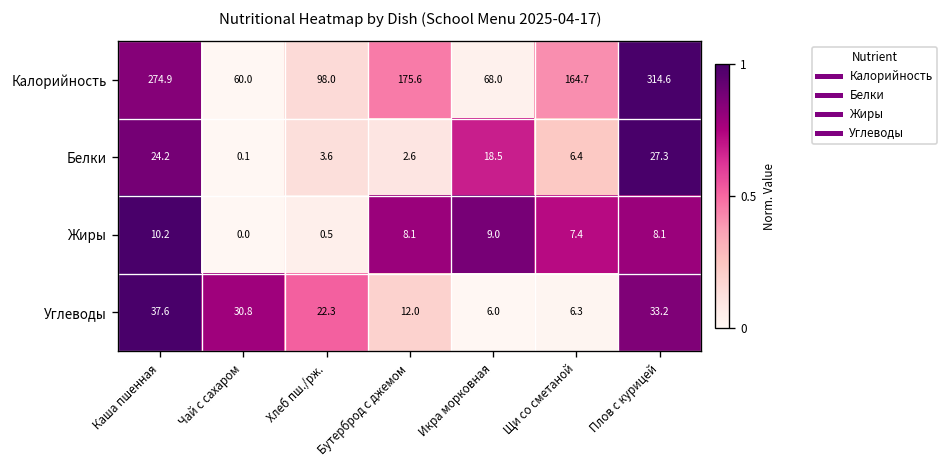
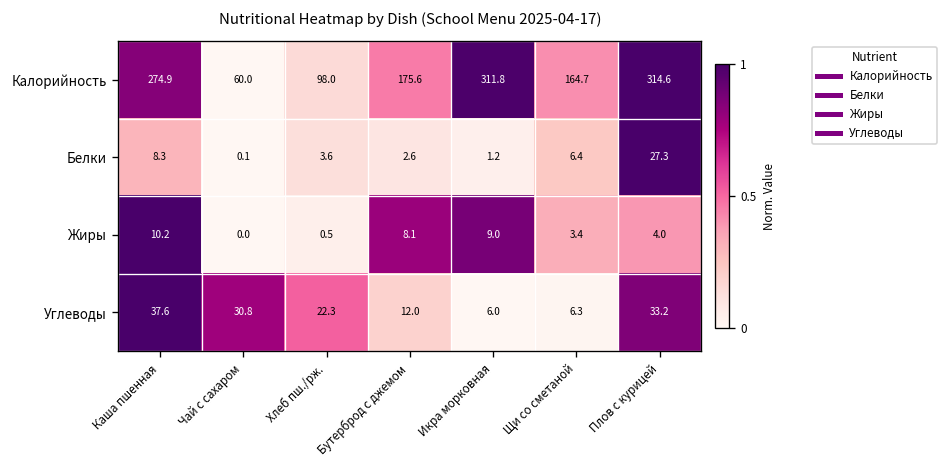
Калорийность, Икра морковная: 68.0 -> 311.8
Белки, Каша пшенная: 24.2 -> 8.3
Белки, Икра морковная: 18.5 -> 1.2
Жиры, Щи со сметаной: 7.4 -> 3.4
Жиры, Плов с курицей: 8.1 -> 4.0
